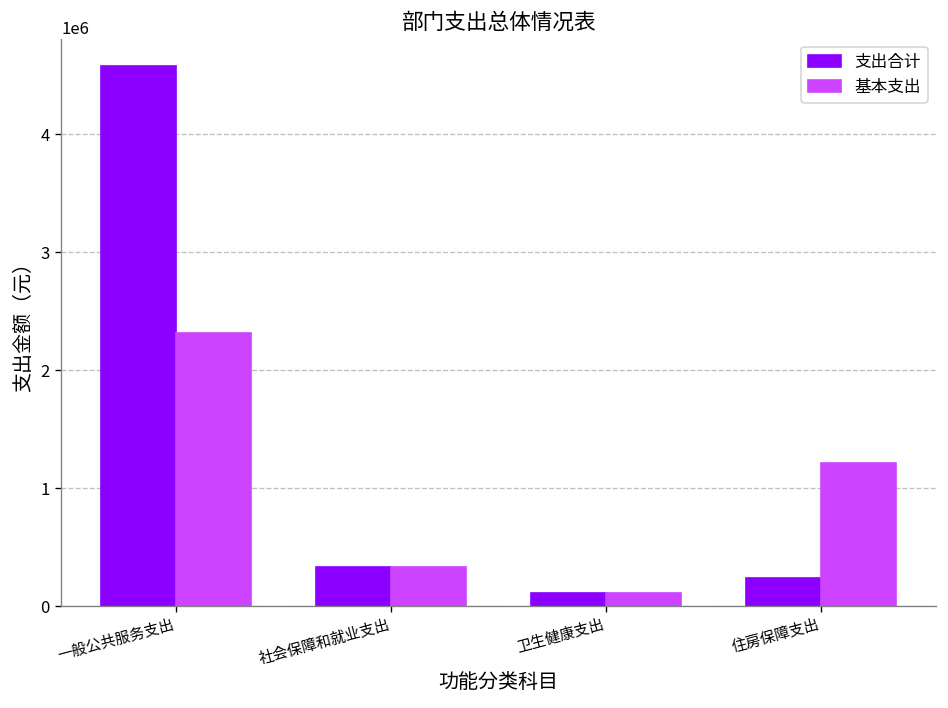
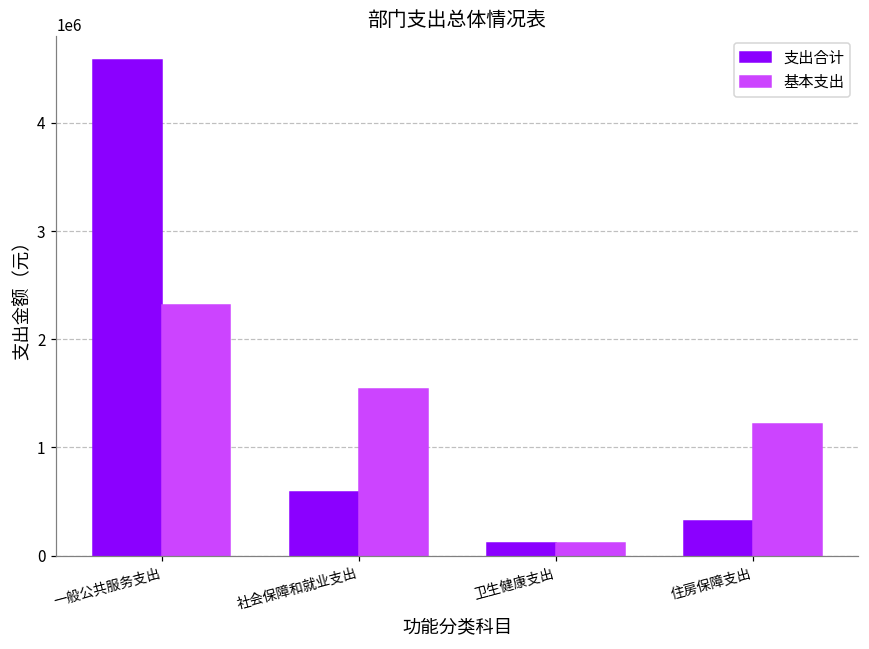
支出合计, 社会保障和就业支出: 300000 -> 600000
基本支出, 社会保障和就业支出: 300000 -> 1500000
支出合计, 住房保障支出: 200000 -> 300000
